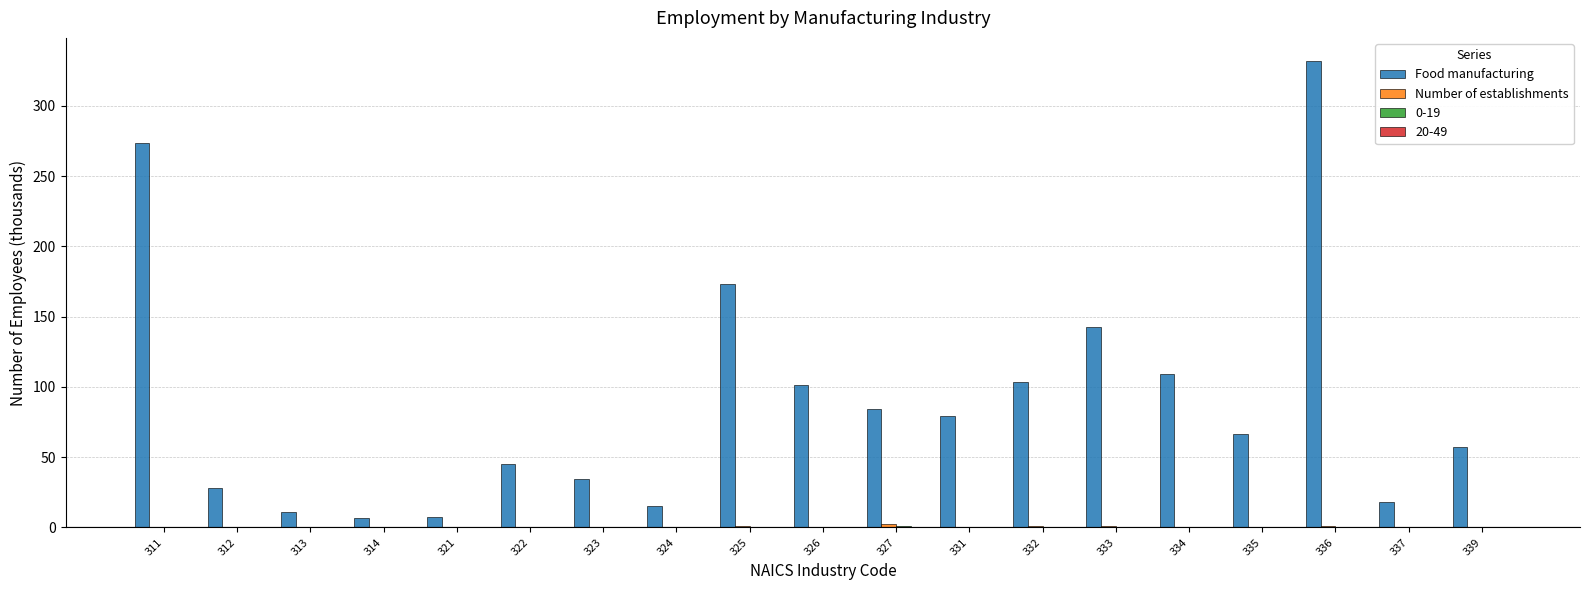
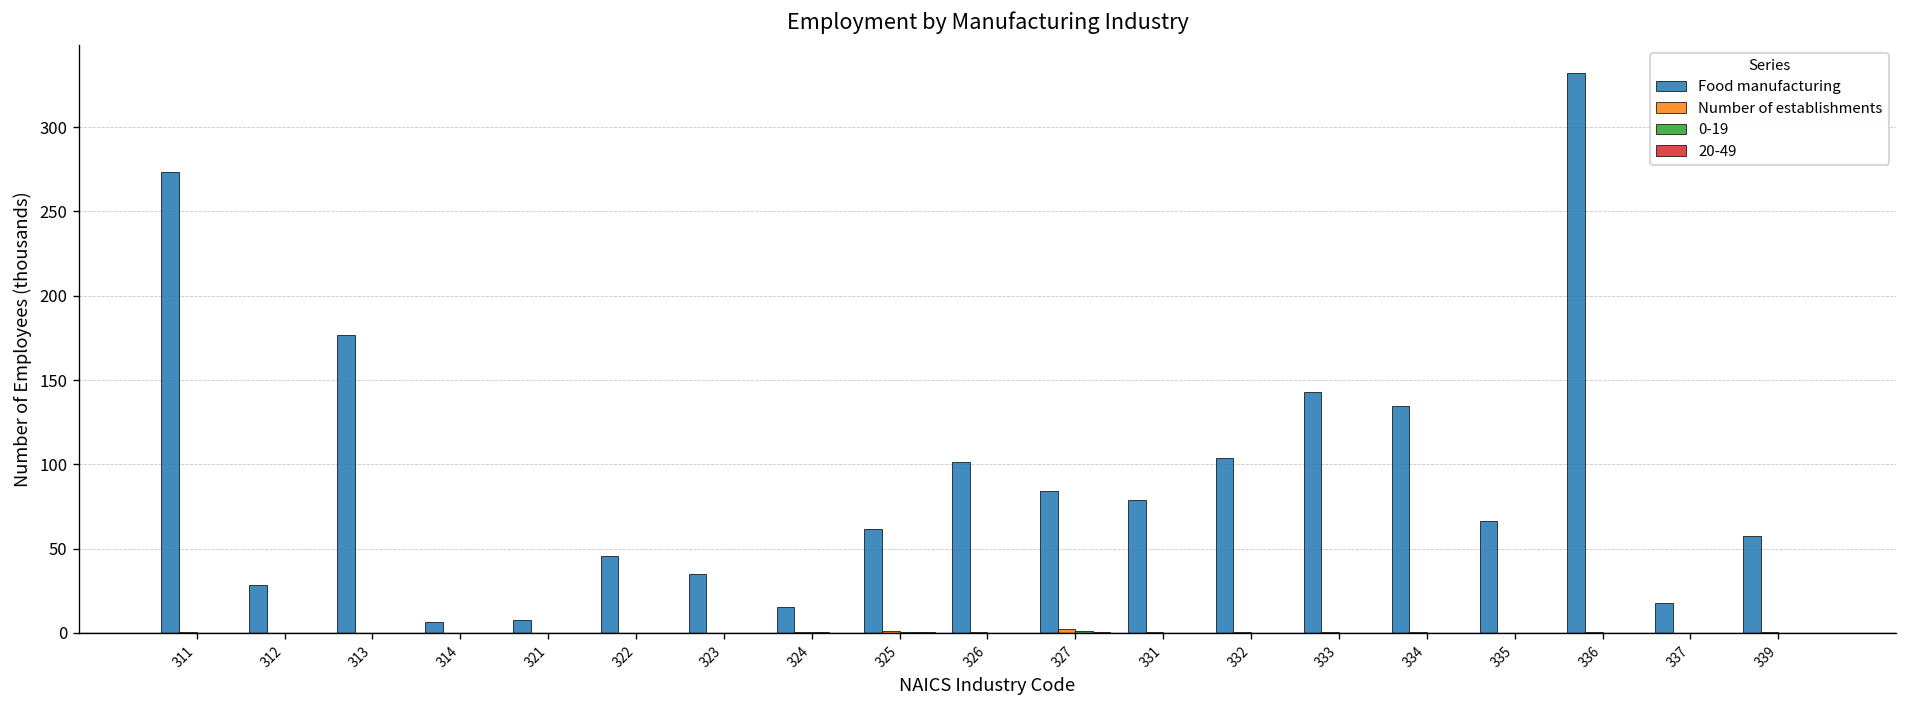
Food manufacturing, 313: 11 -> 177
Food manufacturing, 325: 173 -> 61
Food manufacturing, 334: 109 -> 135
